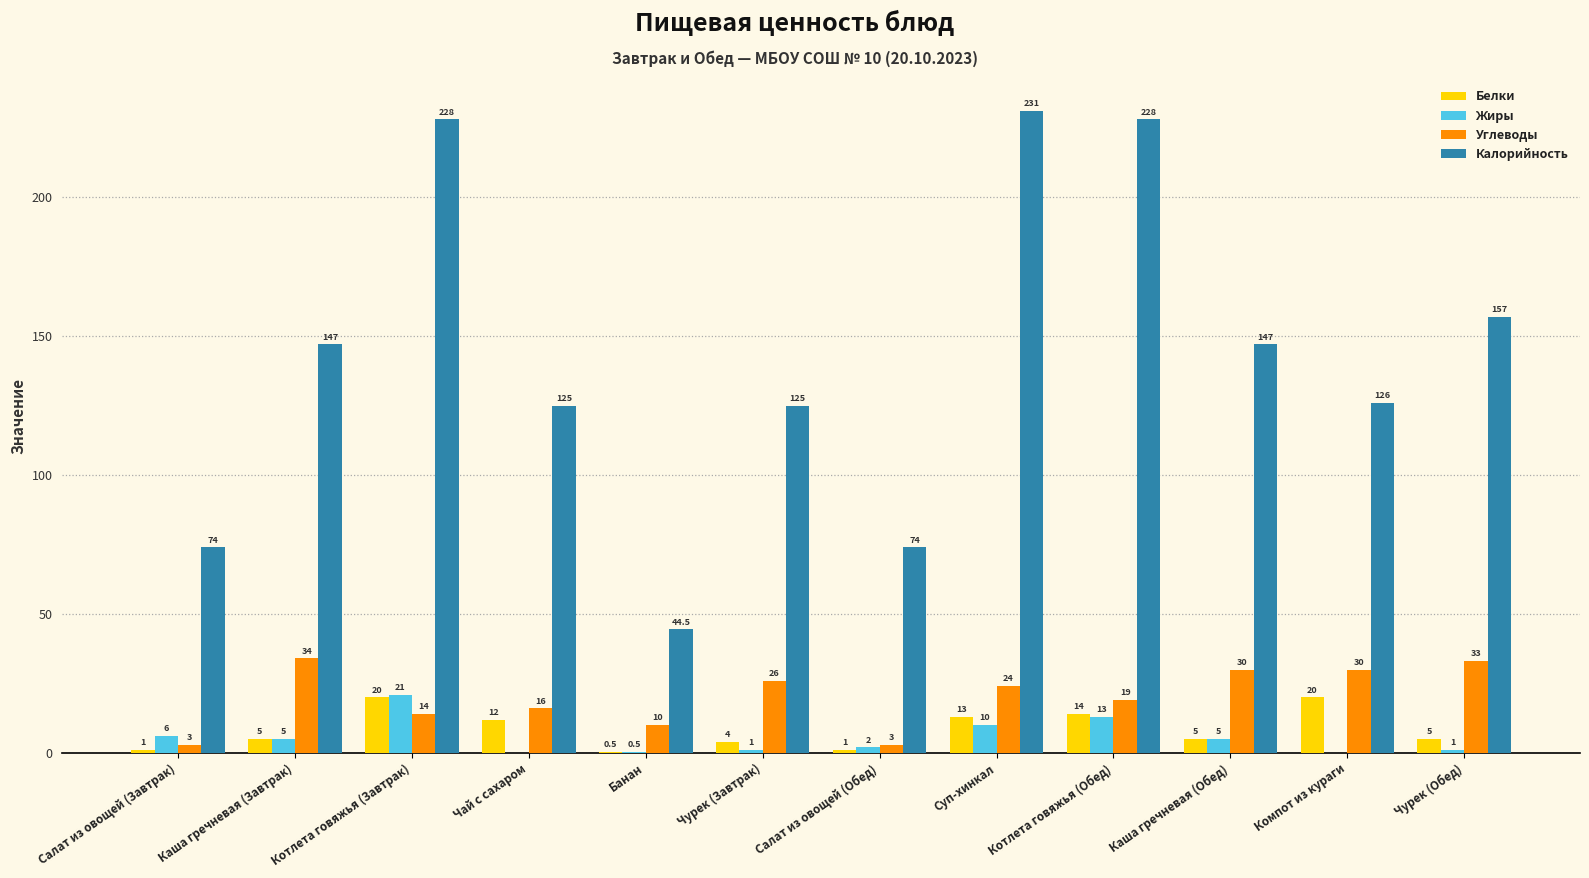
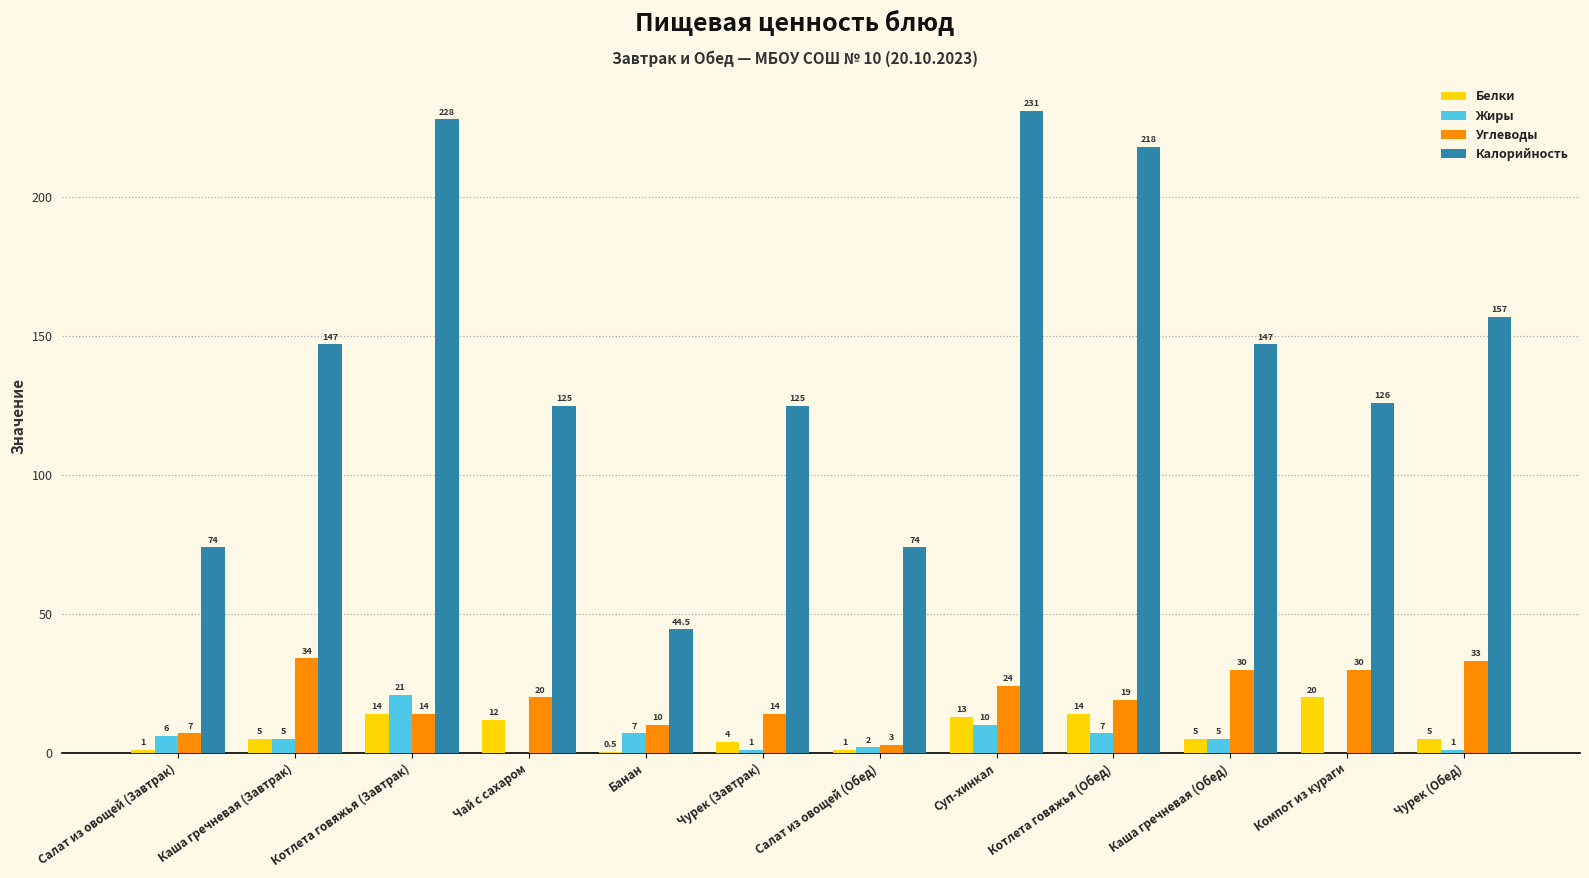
Углеводы, Салат из овощей (Завтрак): 3 -> 7
Белки, Котлета говяжья (Завтрак): 20 -> 14
Углеводы, Чай с сахаром: 16 -> 20
Жиры, Банан: 0.5 -> 7
Углеводы, Чурек (Завтрак): 26 -> 14
Жиры, Котлета говяжья (Обед): 13 -> 7
Калорийность, Котлета говяжья (Обед): 228 -> 218
